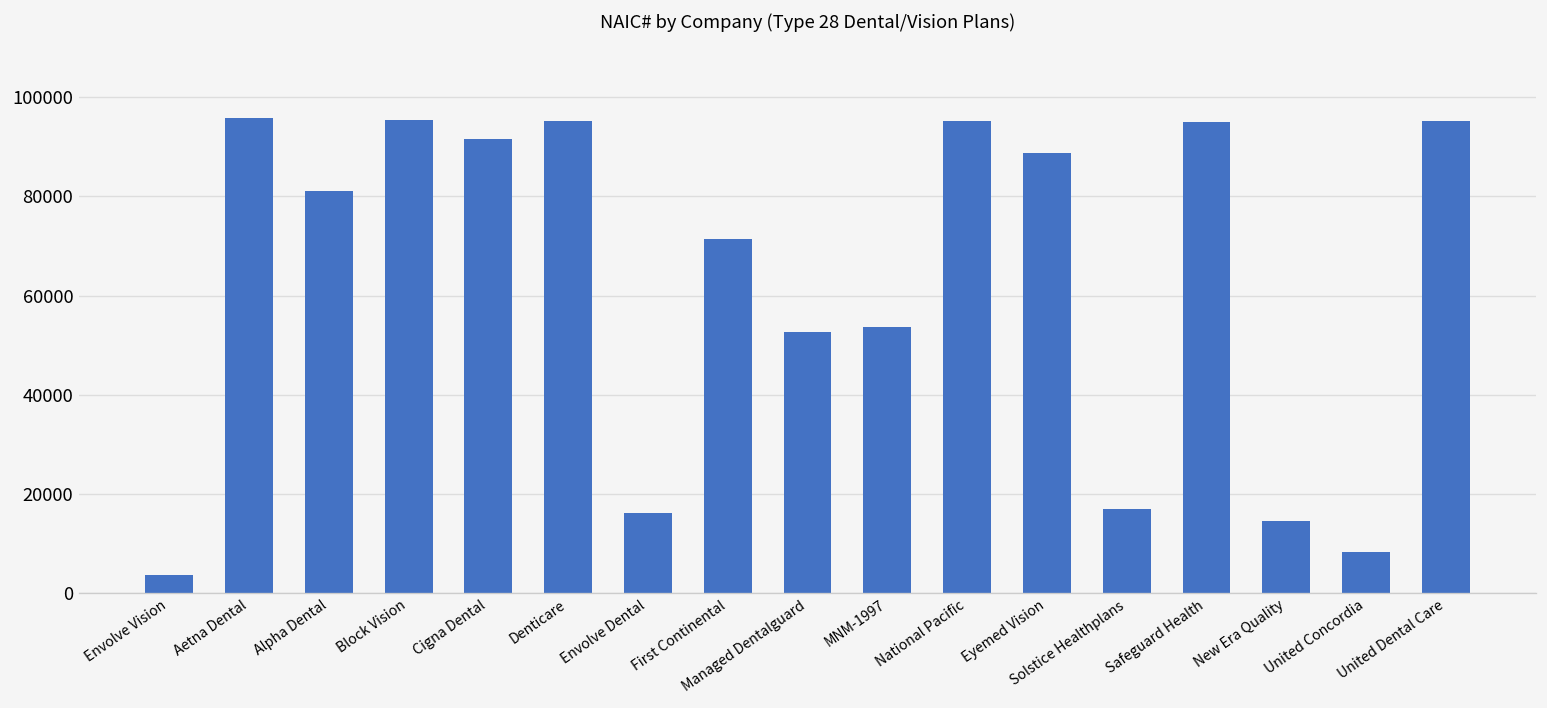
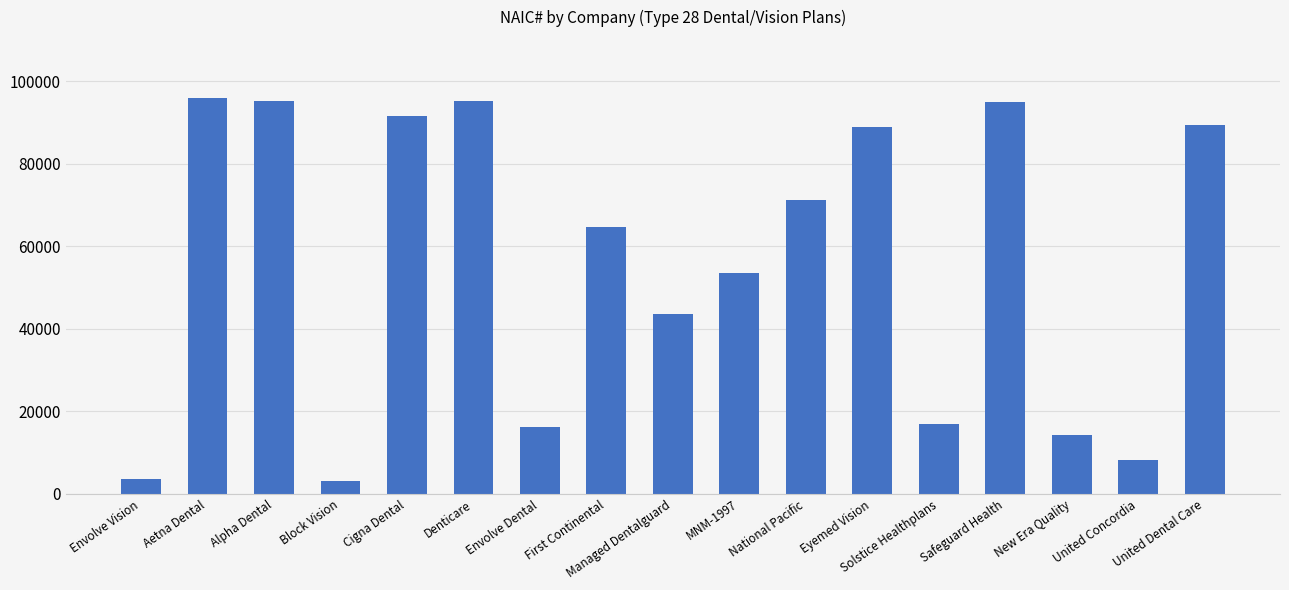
Alpha Dental: 81000 -> 95000
Block Vision: 95000 -> 3000
First Continental: 71000 -> 65000
Managed Dentalguard: 53000 -> 44000
National Pacific: 95000 -> 71000
United Dental Care: 95000 -> 89000
